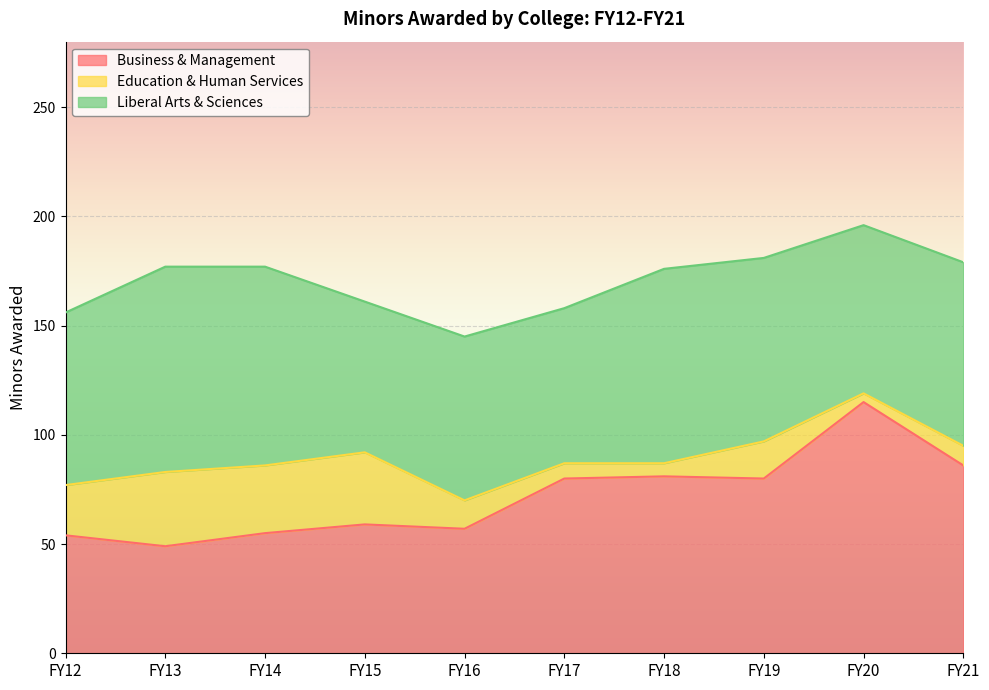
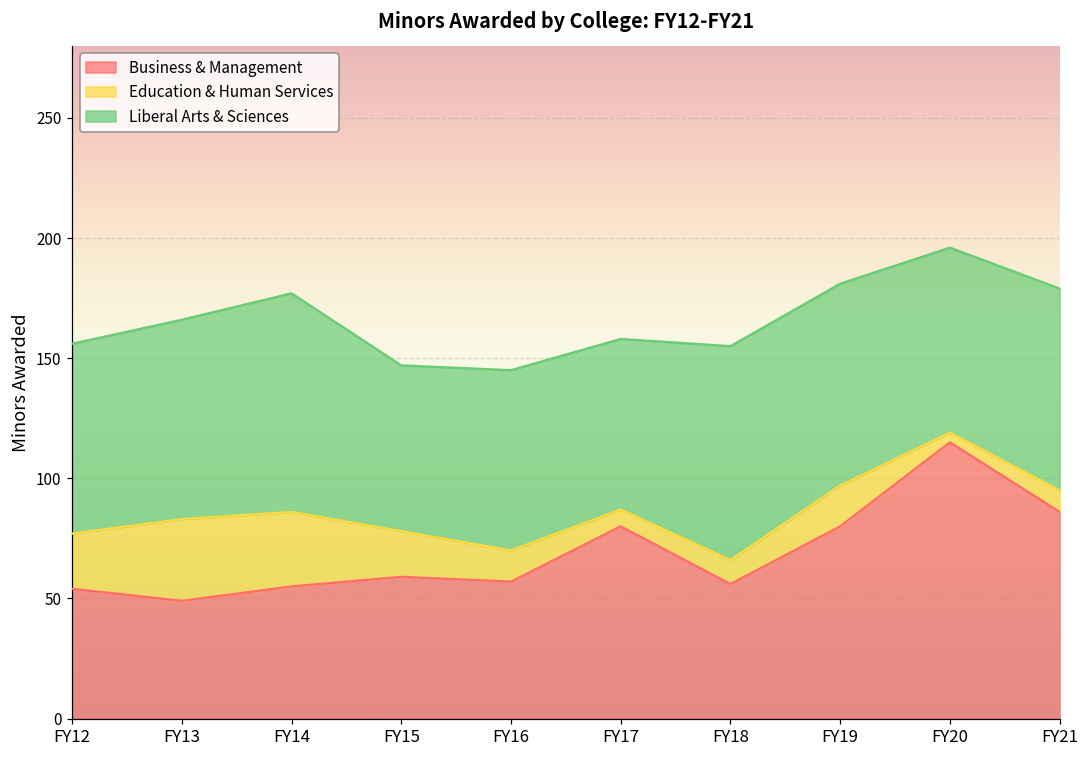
Liberal Arts & Sciences, FY13: 94 -> 83
Education & Human Services, FY15: 33 -> 19
Business & Management, FY18: 81 -> 56
Education & Human Services, FY18: 6 -> 10
